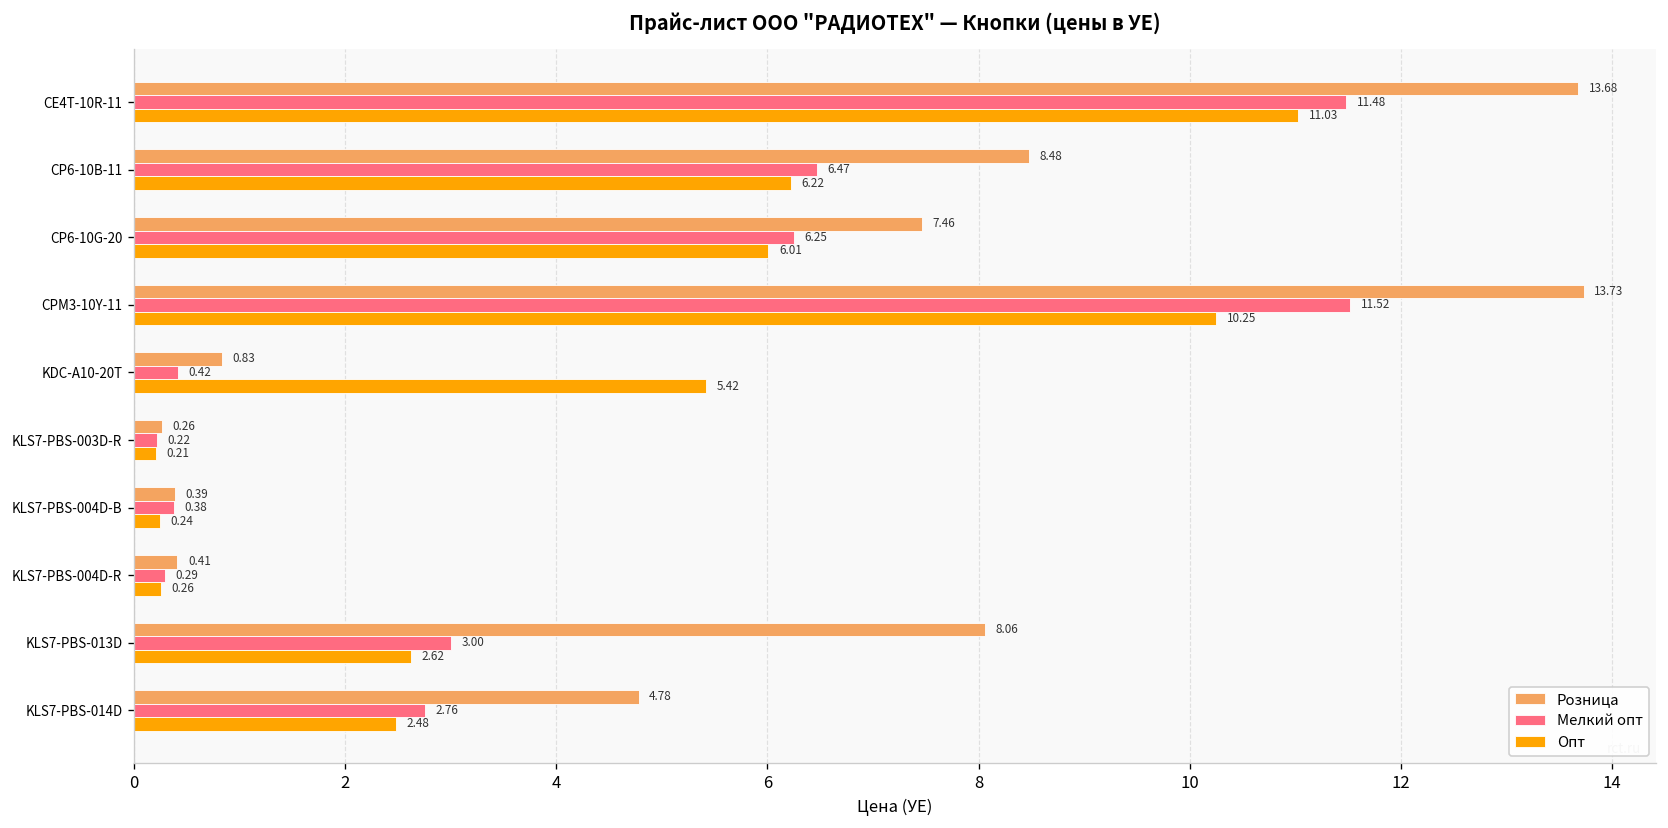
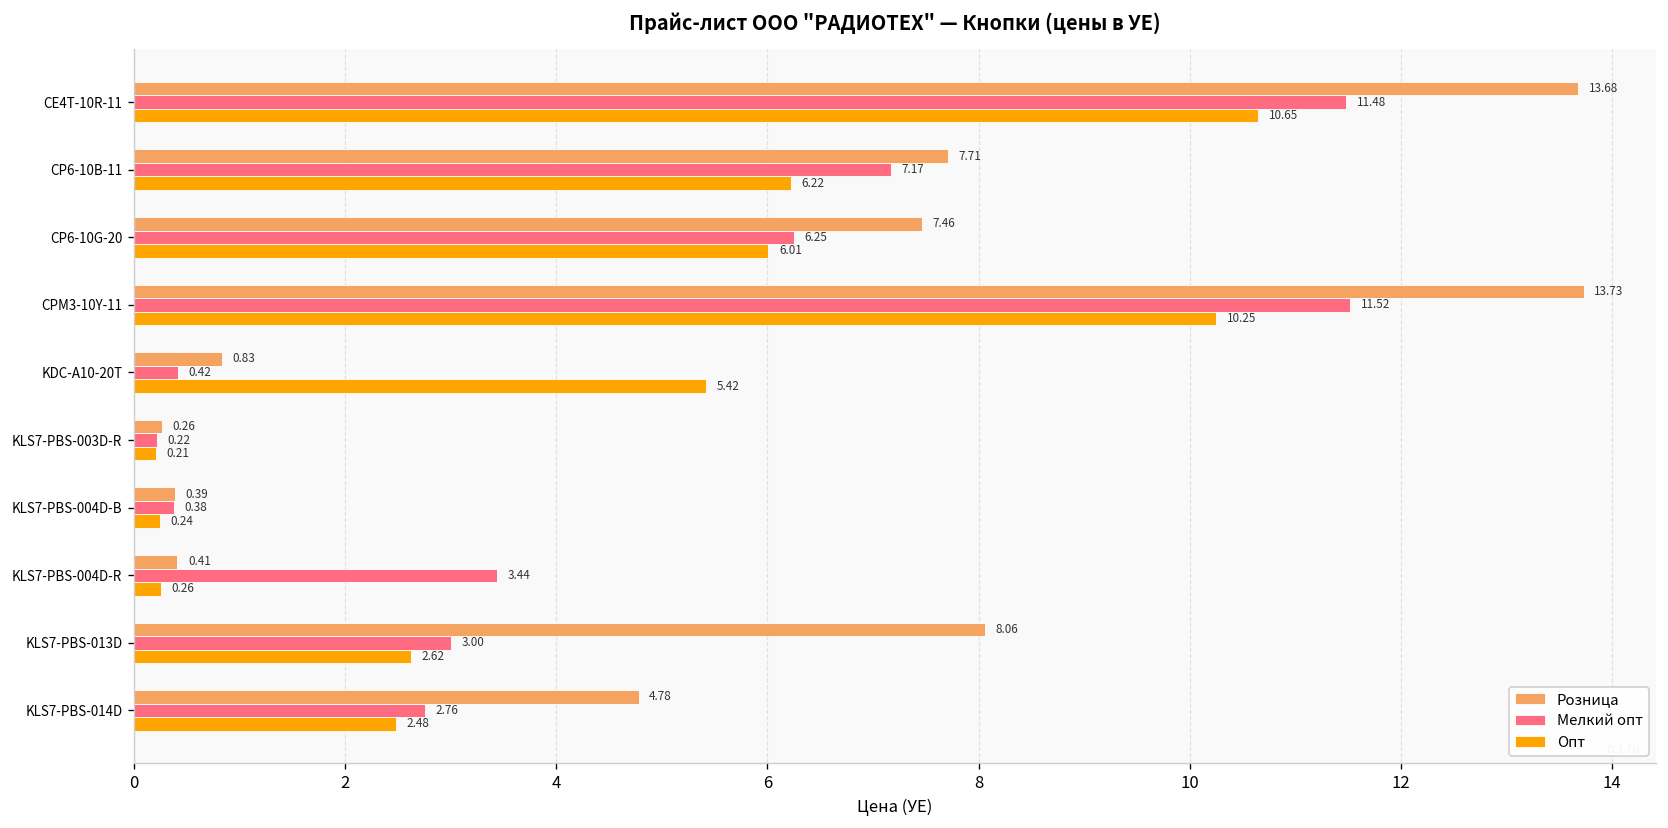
Опт, CE4T-10R-11: 11.03 -> 10.65
Розница, CP6-10B-11: 8.48 -> 7.71
Мелкий опт, CP6-10B-11: 6.47 -> 7.17
Мелкий опт, KLS7-PBS-004D-R: 0.29 -> 3.44
